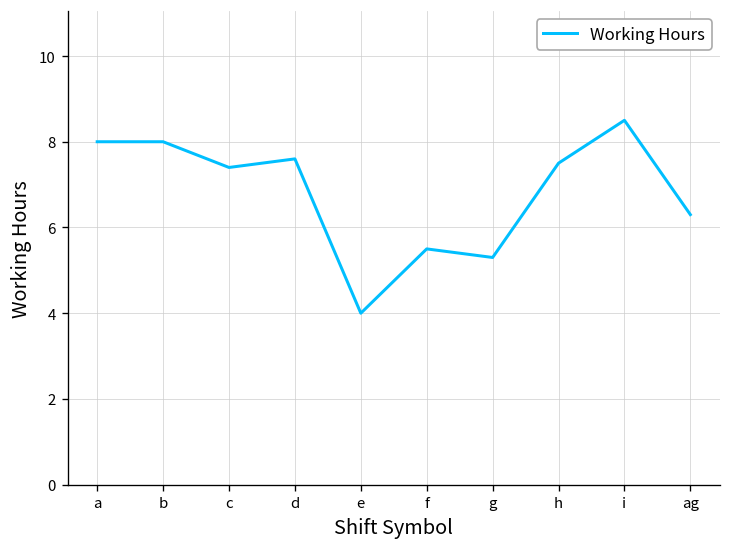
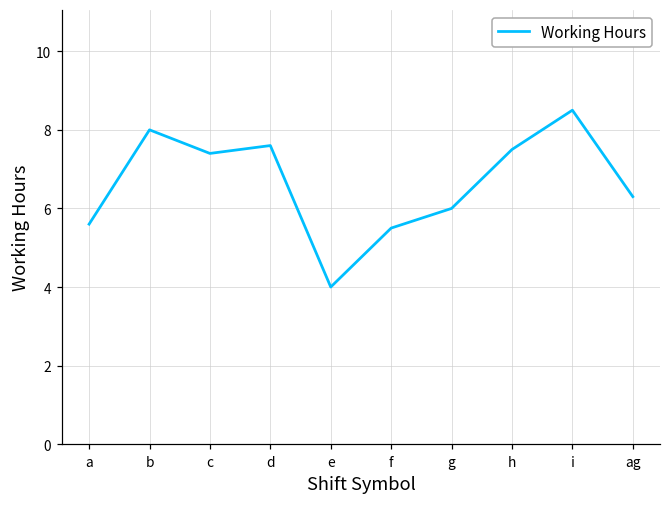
a: 8.0 -> 5.6
g: 5.3 -> 6.0
